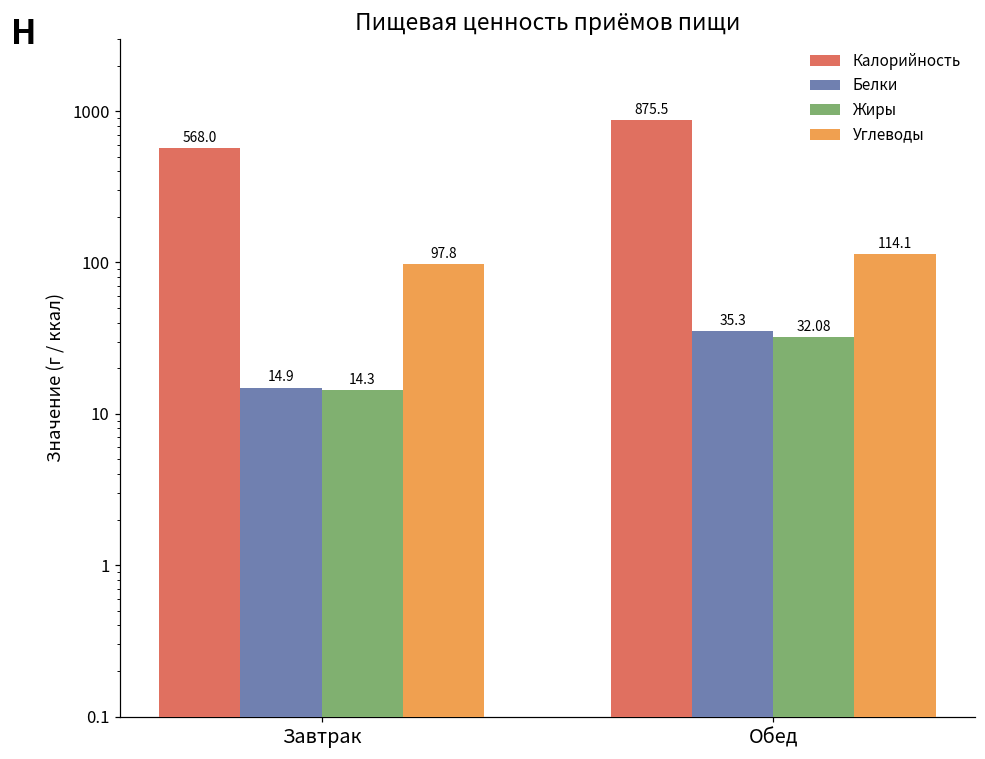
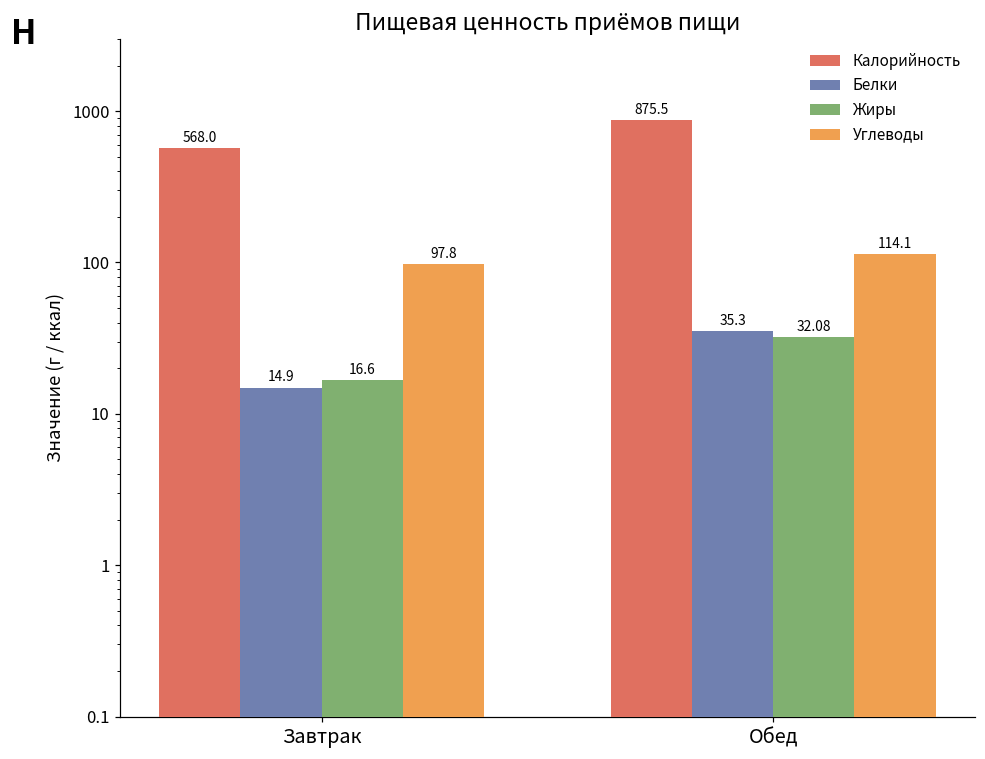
Жиры, Завтрак: 14.3 -> 16.6
